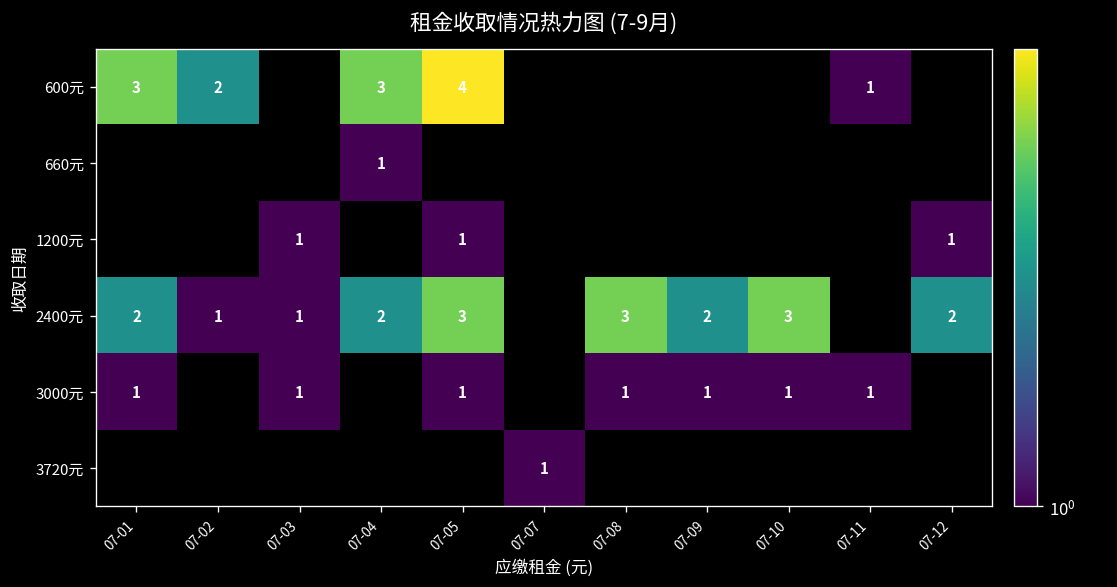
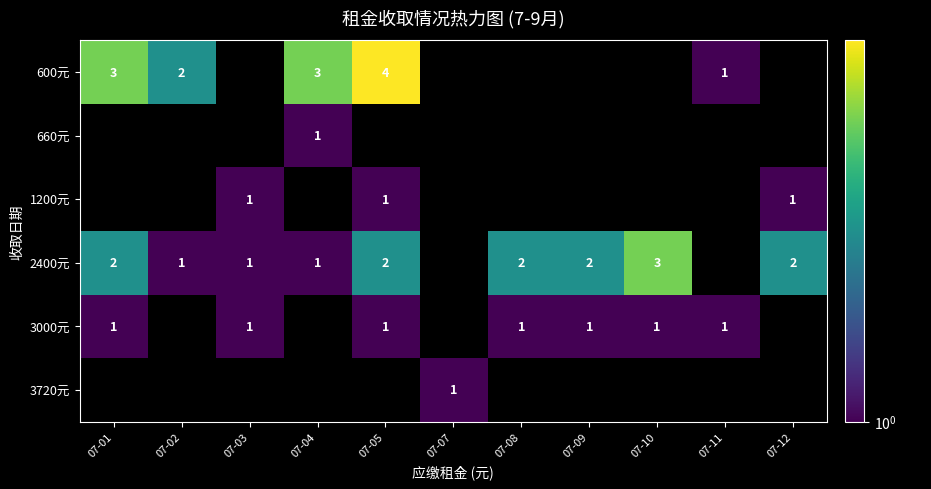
2400元, 07-04: 2 -> 1
2400元, 07-05: 3 -> 2
2400元, 07-08: 3 -> 2
